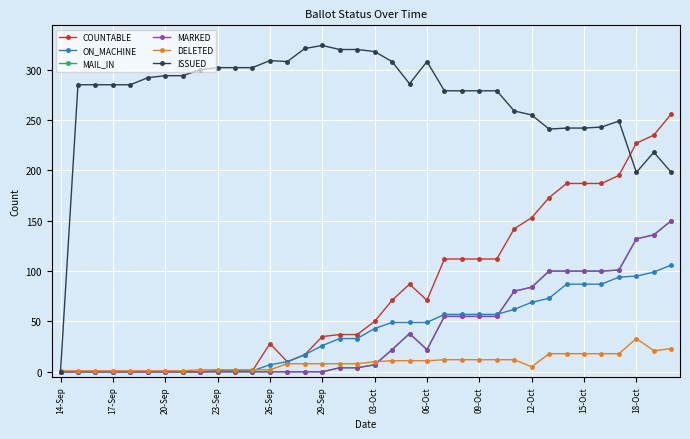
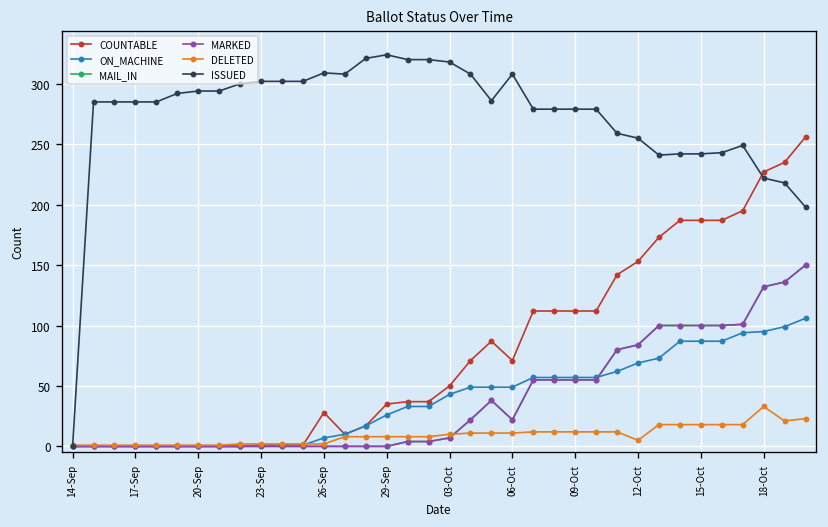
ISSUED, 18-Oct: 198 -> 222
